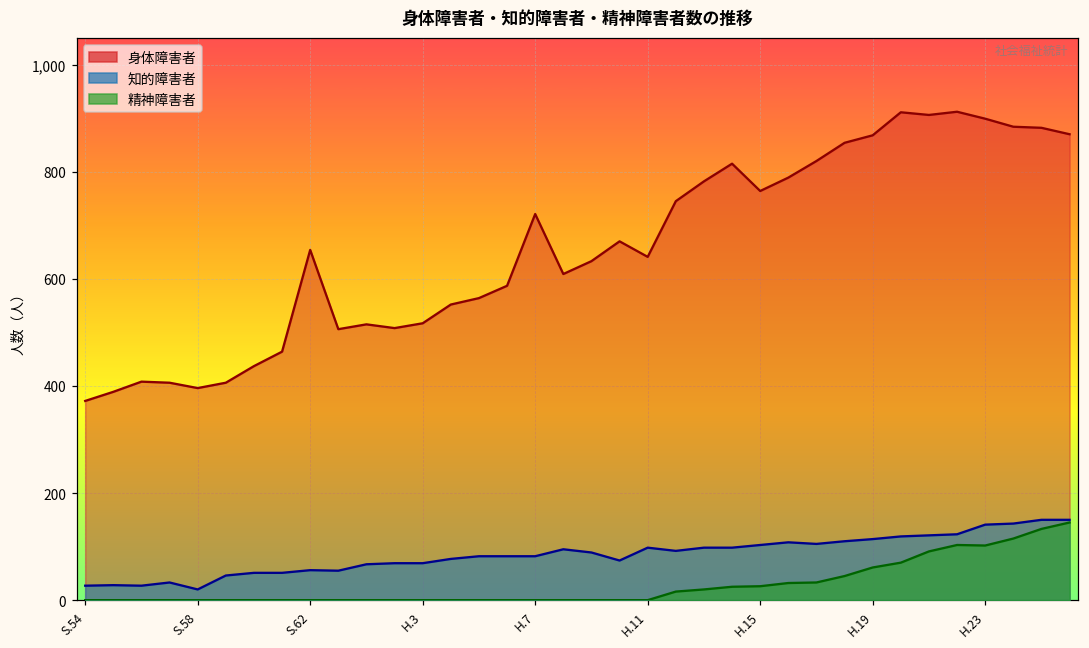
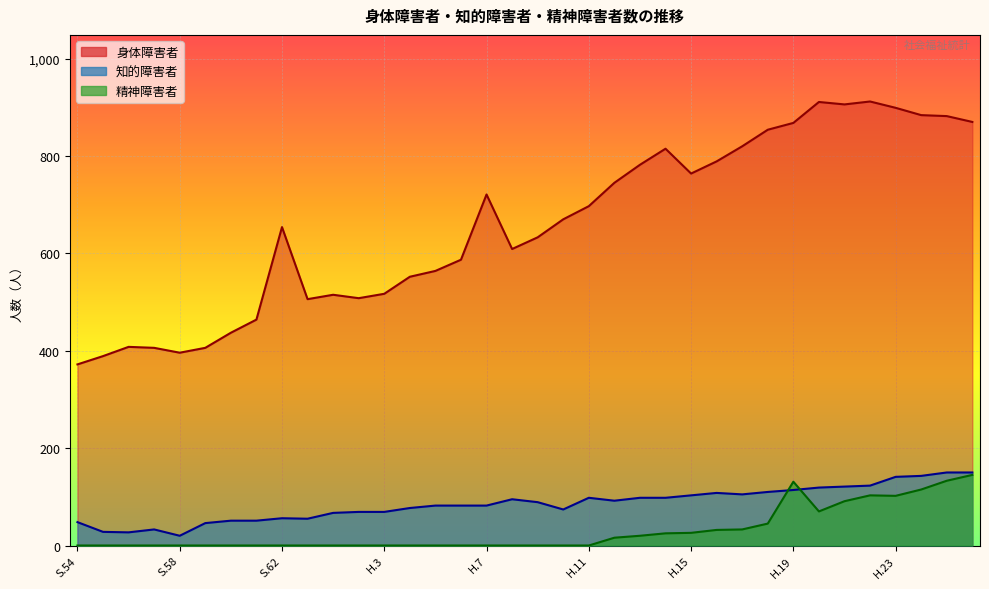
知的障害者, S.54: 30 -> 50
身体障害者, H.11: 640 -> 700
精神障害者, H.19: 60 -> 130
